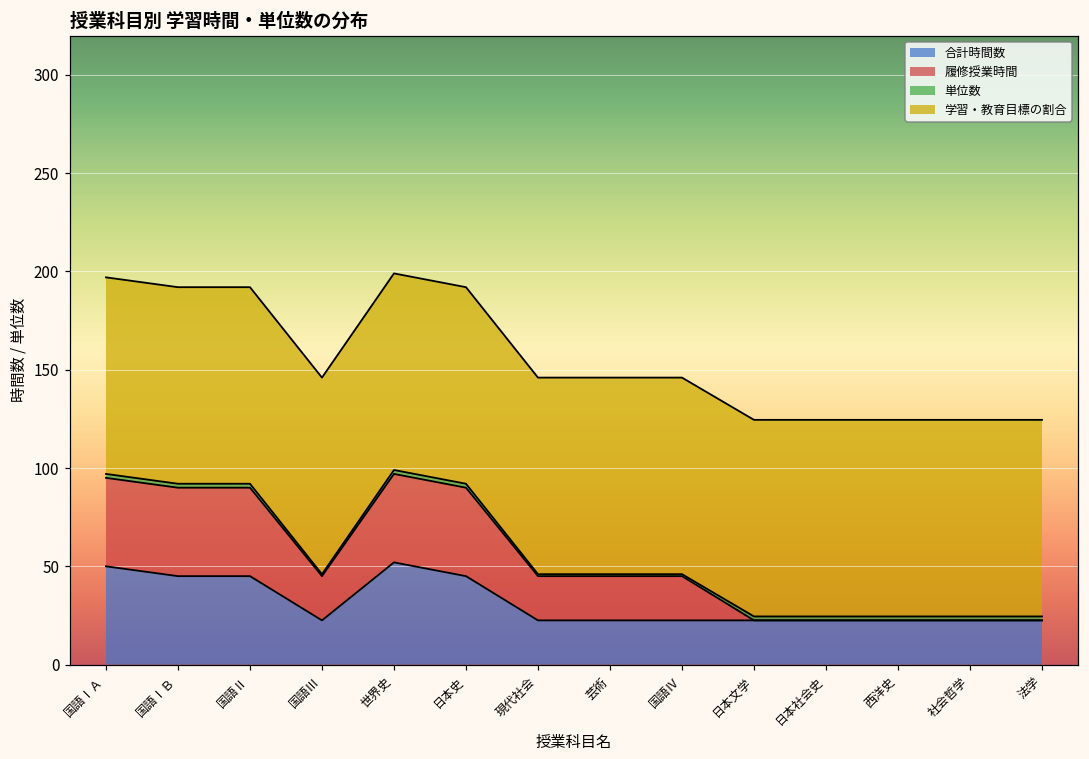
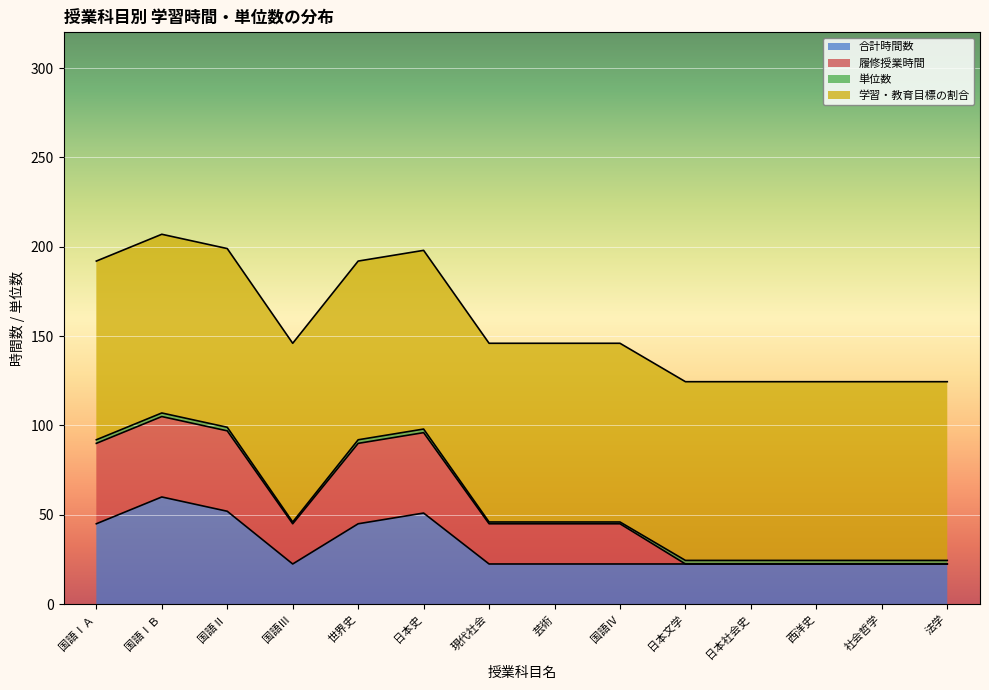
合計時間数, 国語ⅠＡ: 50 -> 45
合計時間数, 国語ⅠＢ: 45 -> 60
合計時間数, 国語Ⅱ: 45 -> 52
合計時間数, 世界史: 52 -> 45
合計時間数, 日本史: 45 -> 51
